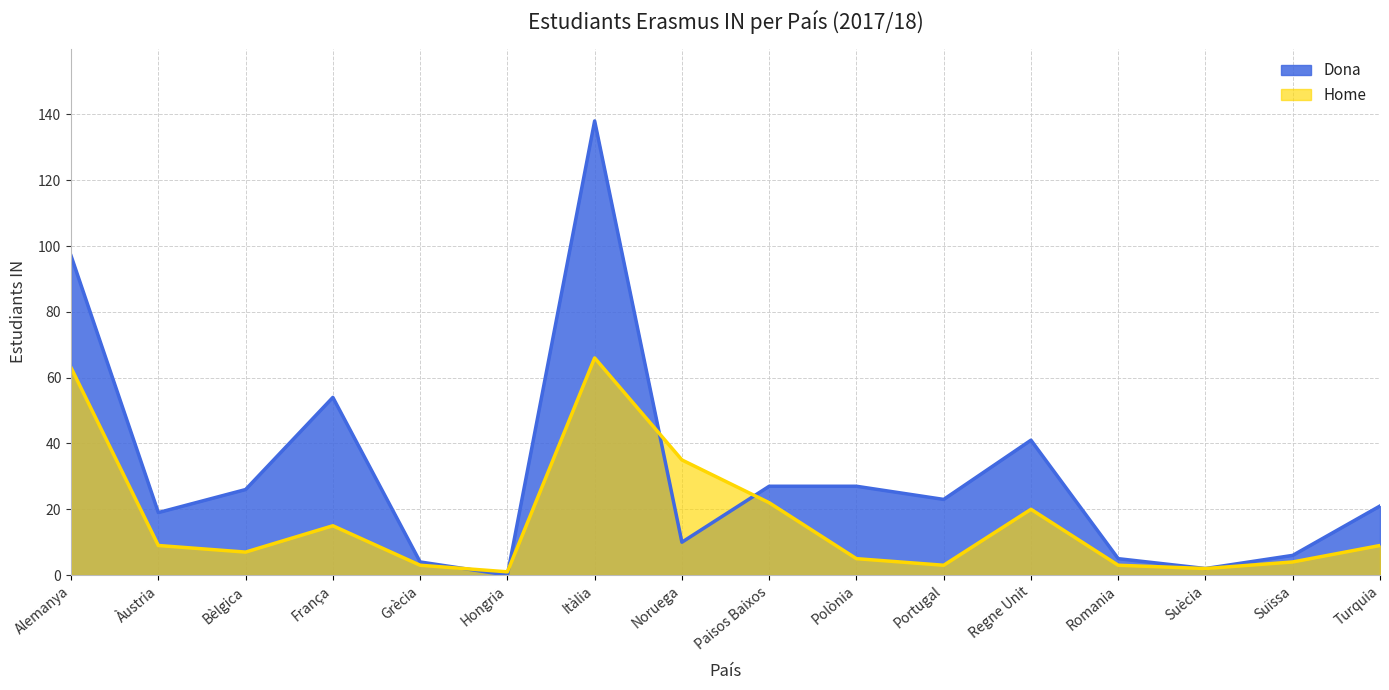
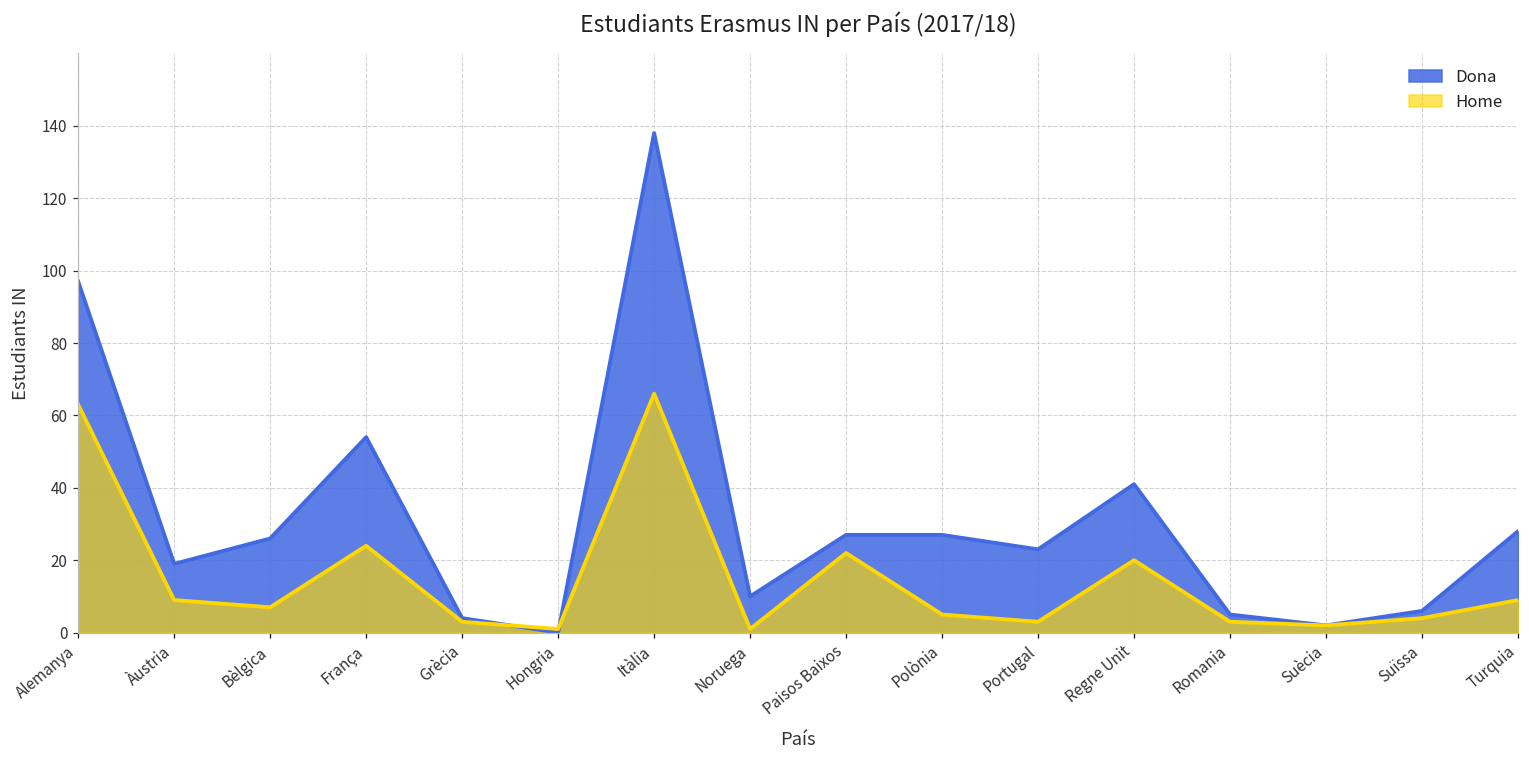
Home, França: 15 -> 24
Home, Noruega: 35 -> 1
Dona, Turquia: 21 -> 28
